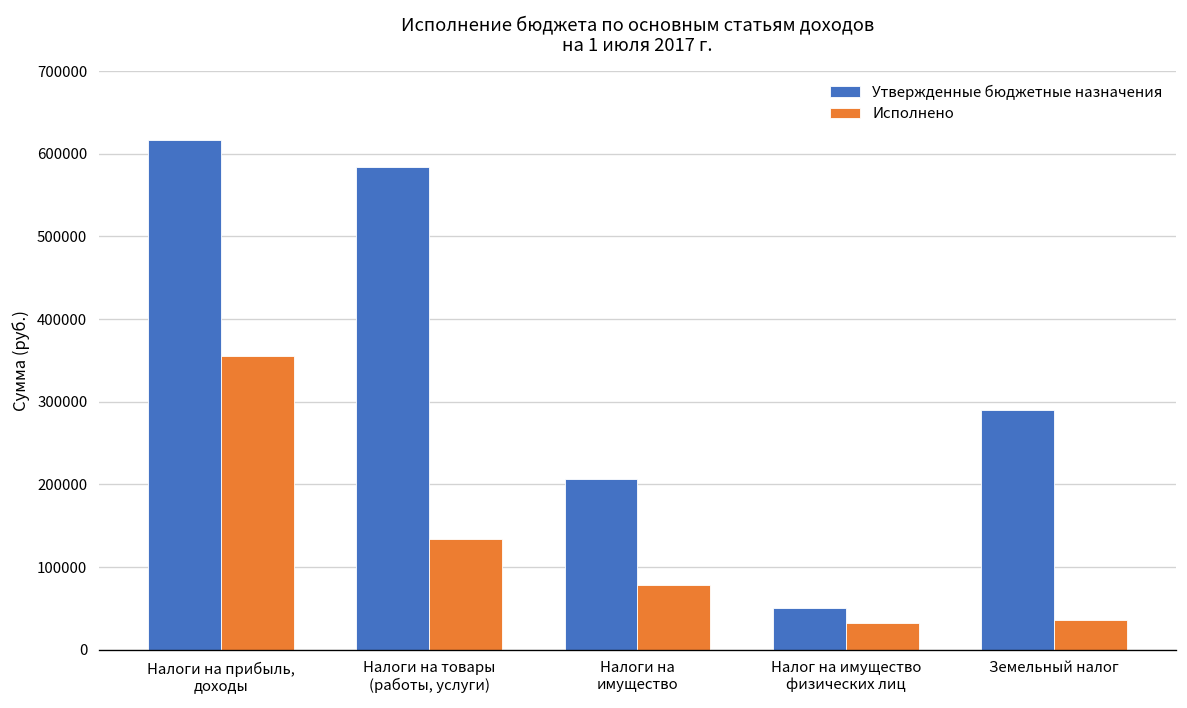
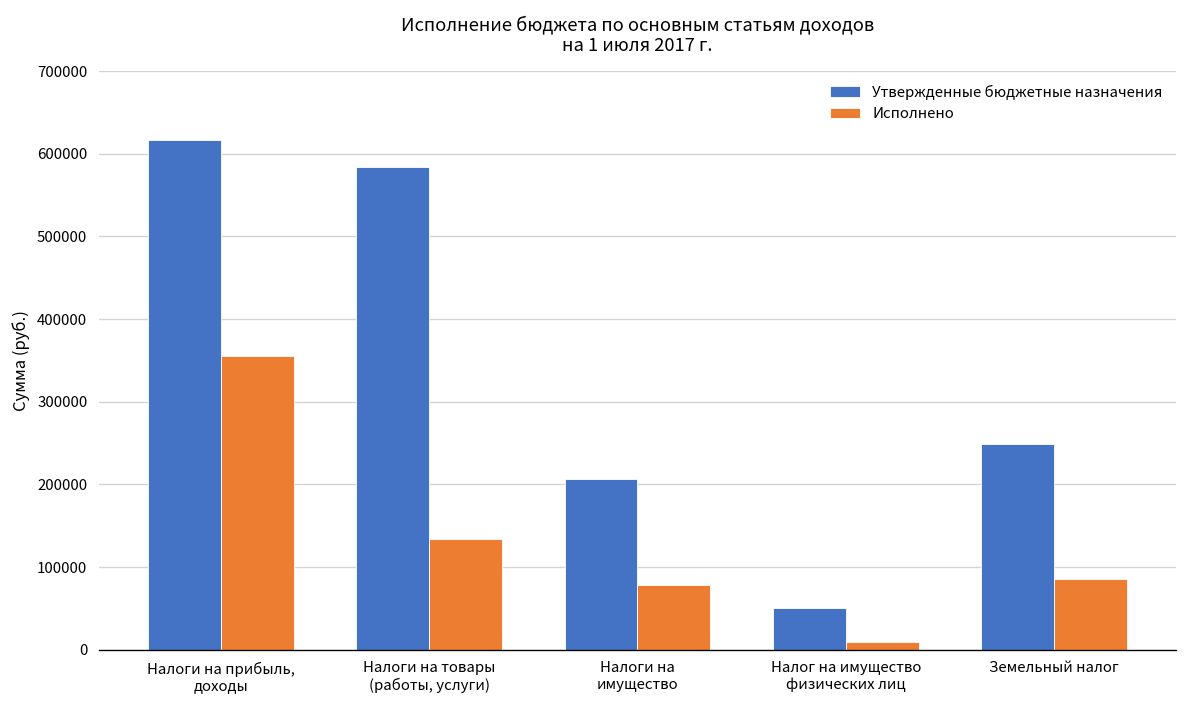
Исполнено, Налог на имущество физических лиц: 30000 -> 10000
Утвержденные бюджетные назначения, Земельный налог: 290000 -> 250000
Исполнено, Земельный налог: 40000 -> 90000
